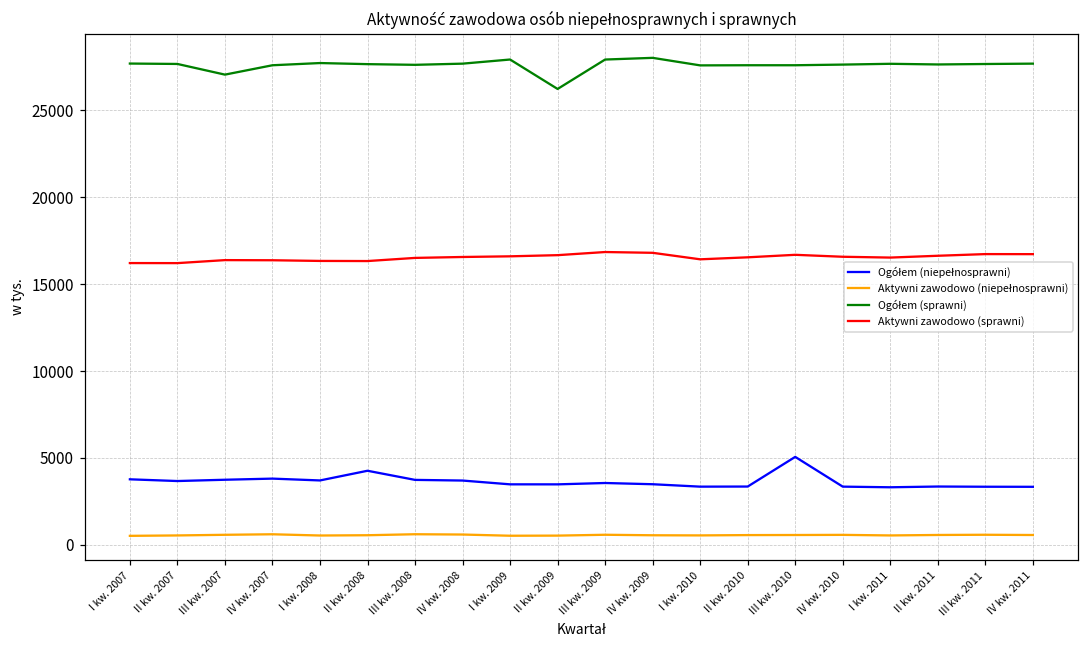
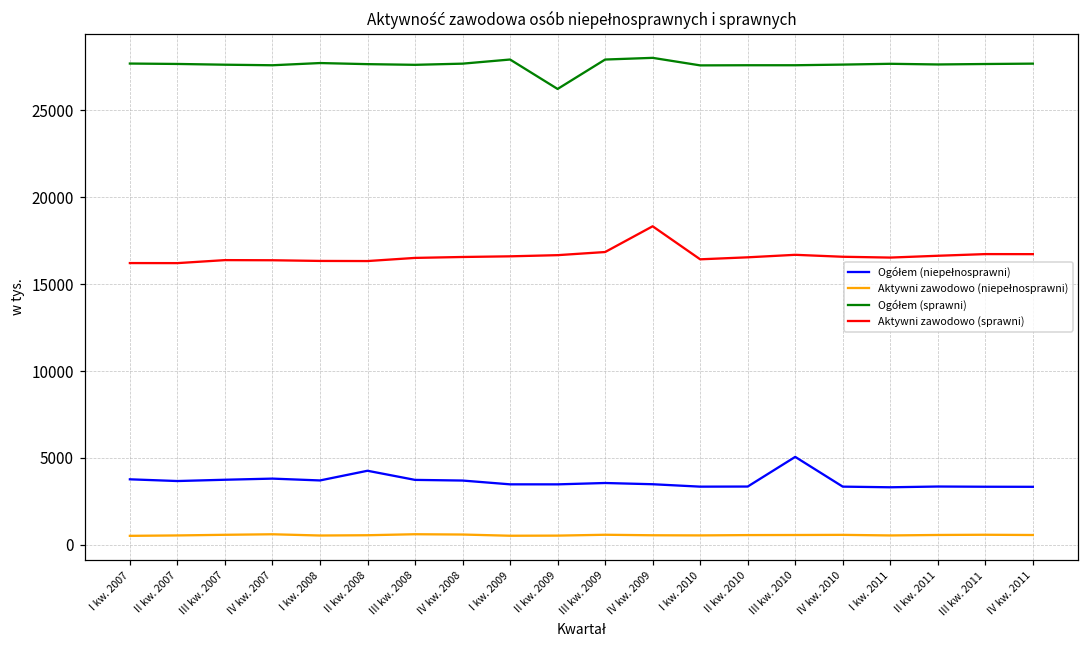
Ogółem (sprawni), III kw. 2007: 27000 -> 27600
Aktywni zawodowo (sprawni), IV kw. 2009: 16800 -> 18300
